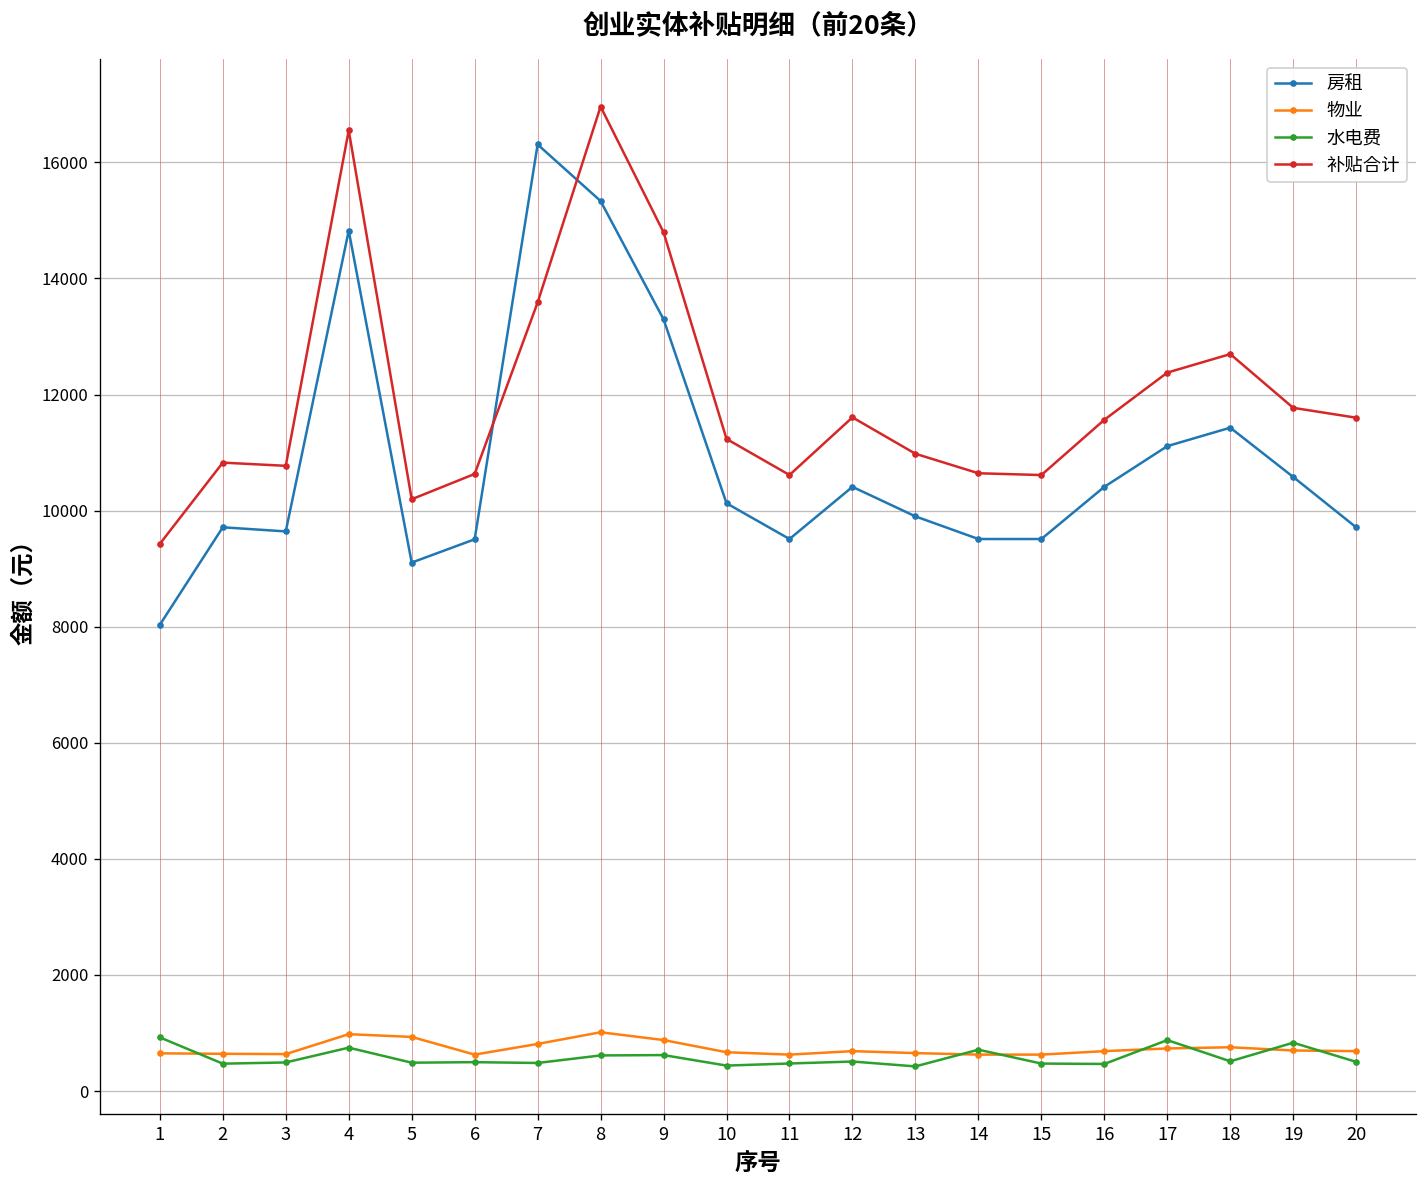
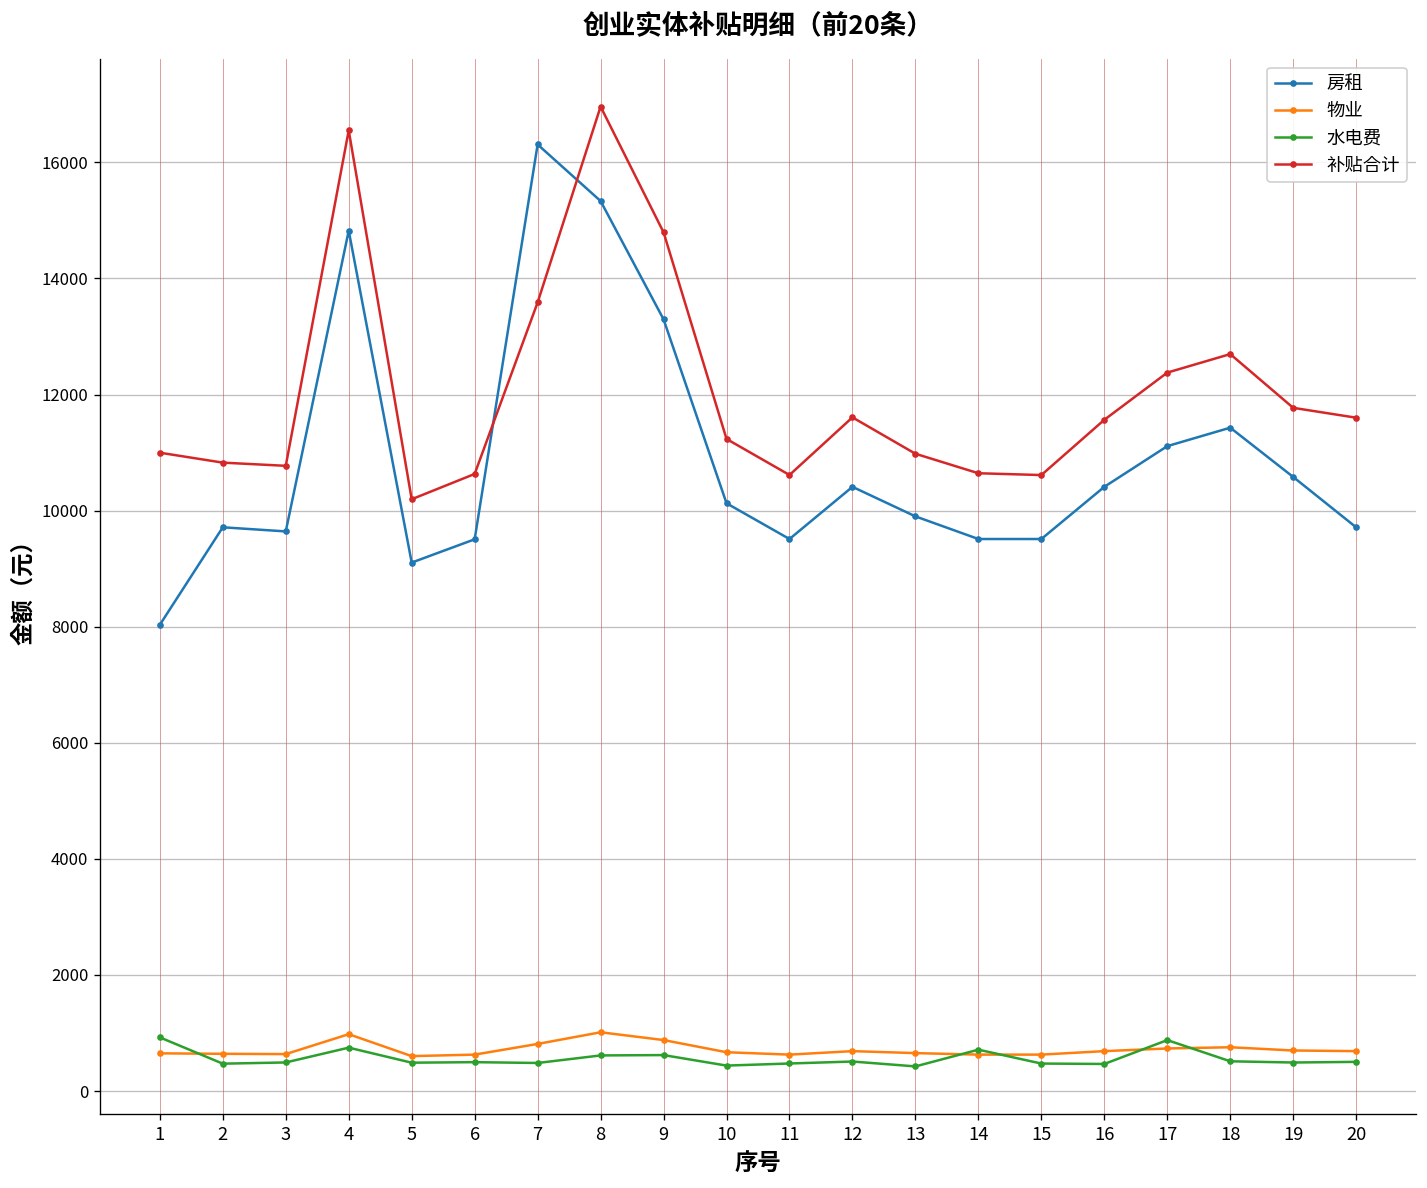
补贴合计, 1: 9400 -> 11000
物业, 5: 900 -> 600
水电费, 19: 800 -> 500
